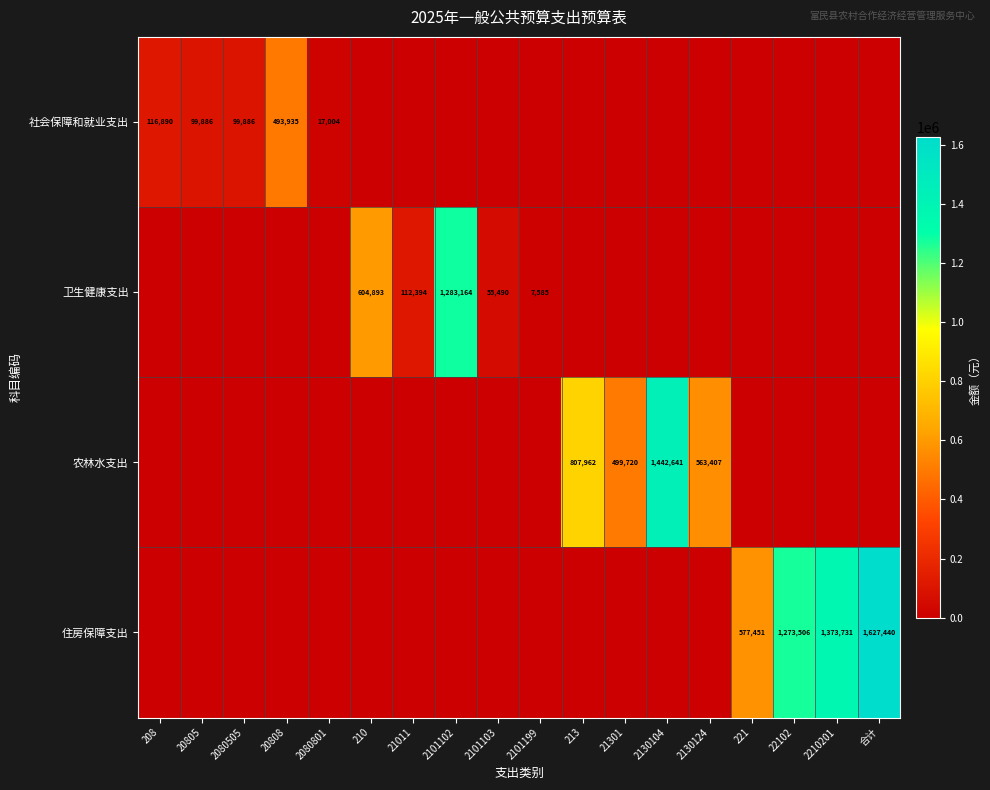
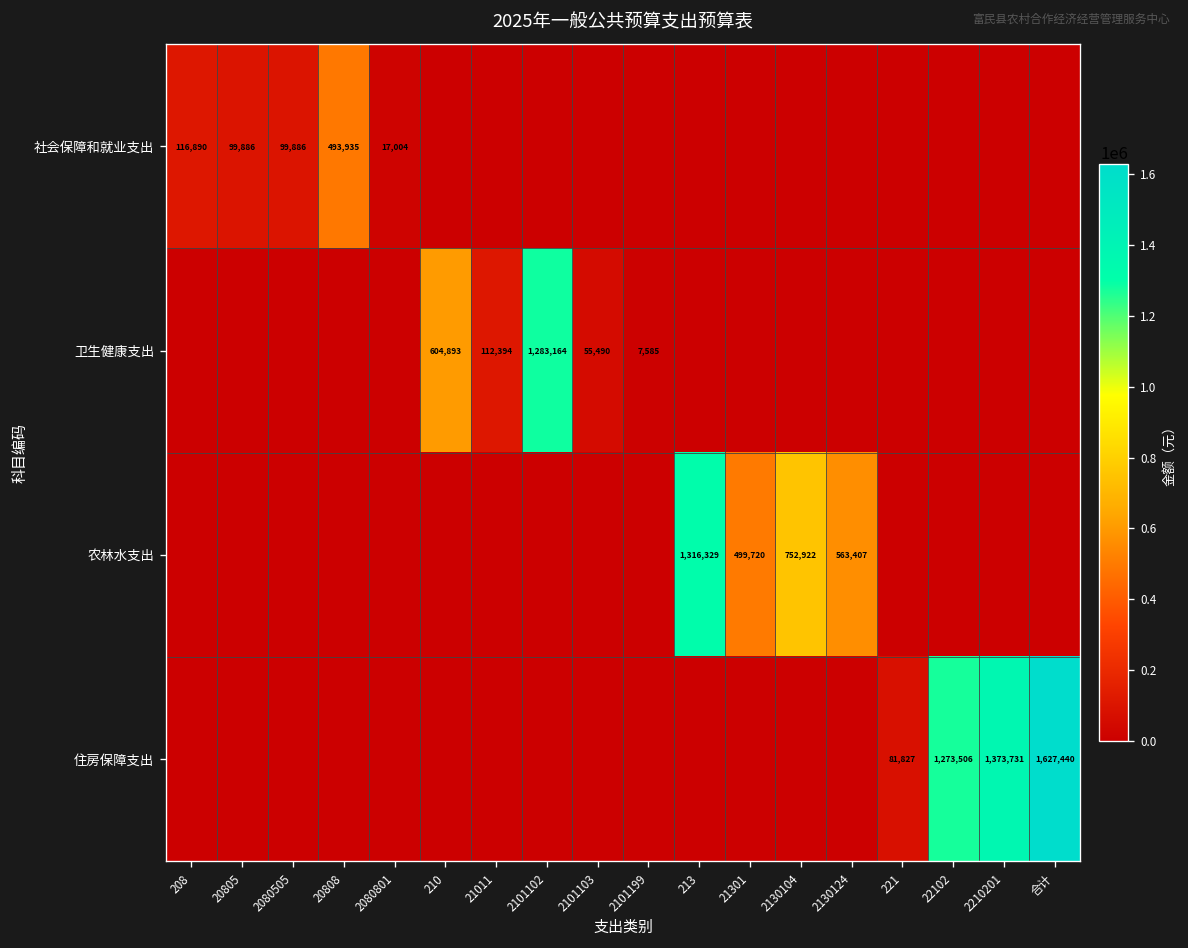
农林水支出, 213: 807,962 -> 1,316,329
农林水支出, 2130104: 1,442,641 -> 752,922
住房保障支出, 221: 577,451 -> 81,827
